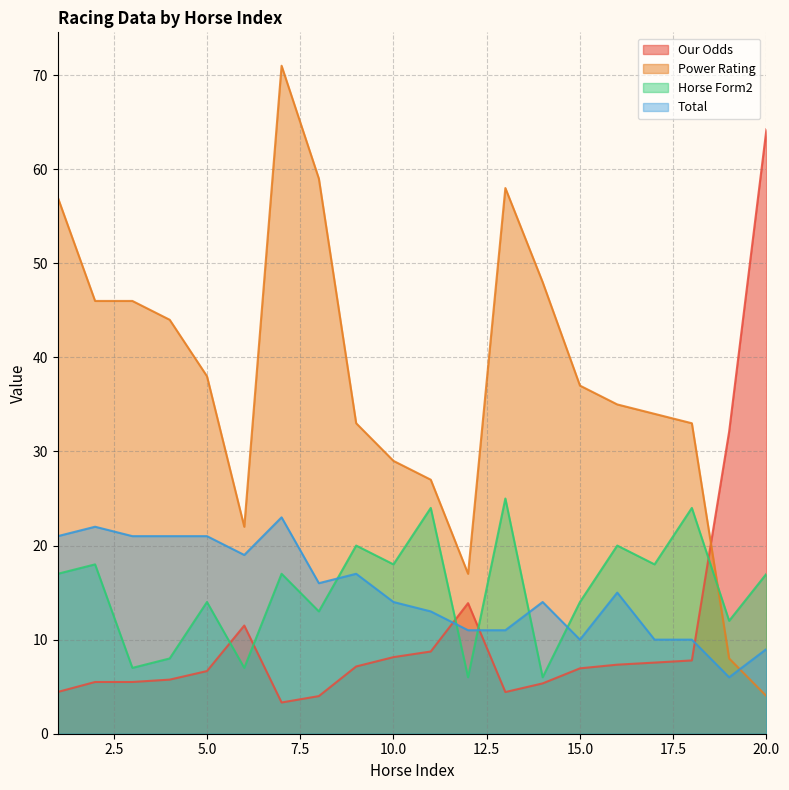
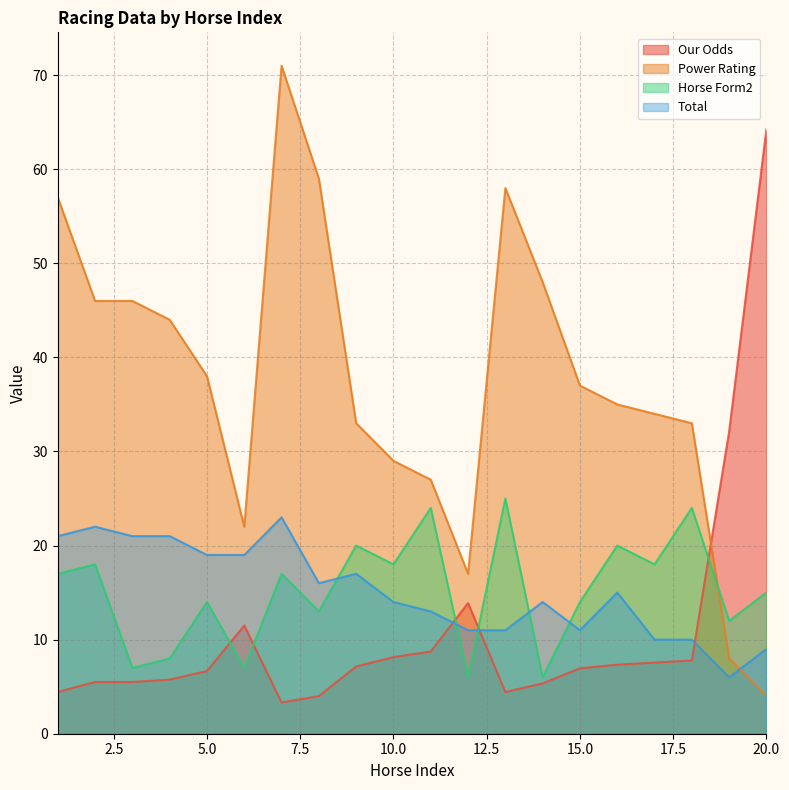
Total, 5.0: 21 -> 19
Total, 15.0: 10 -> 11
Horse Form2, 20.0: 17 -> 15
